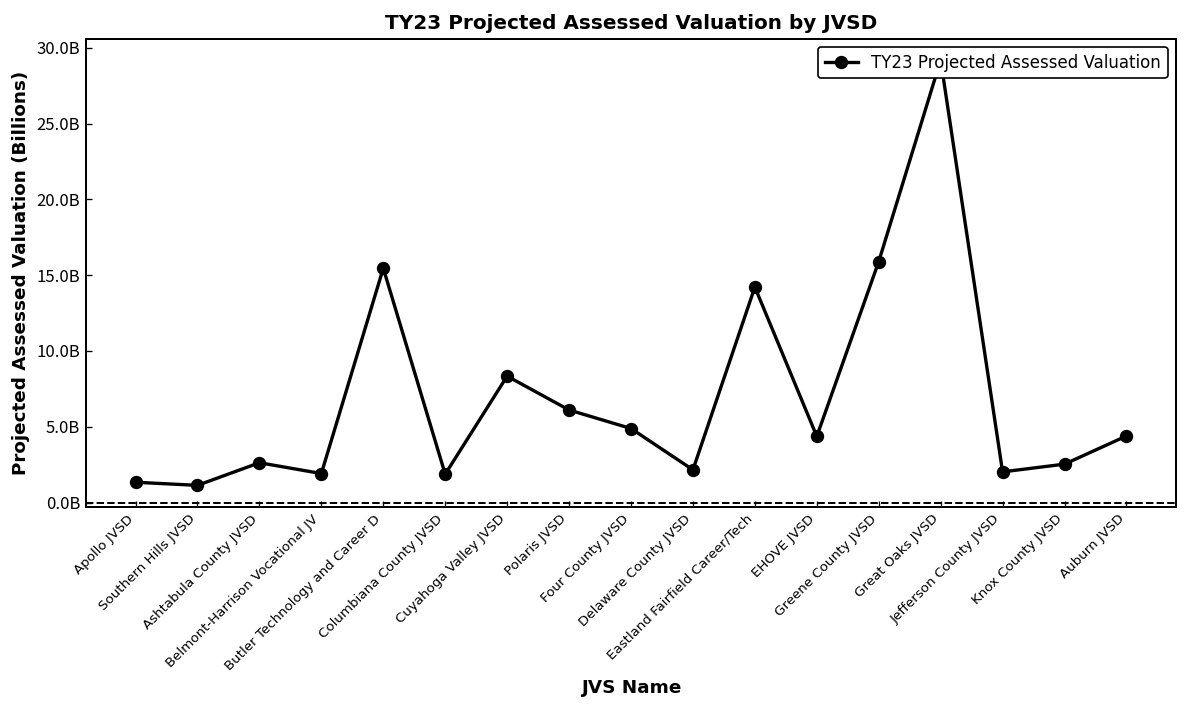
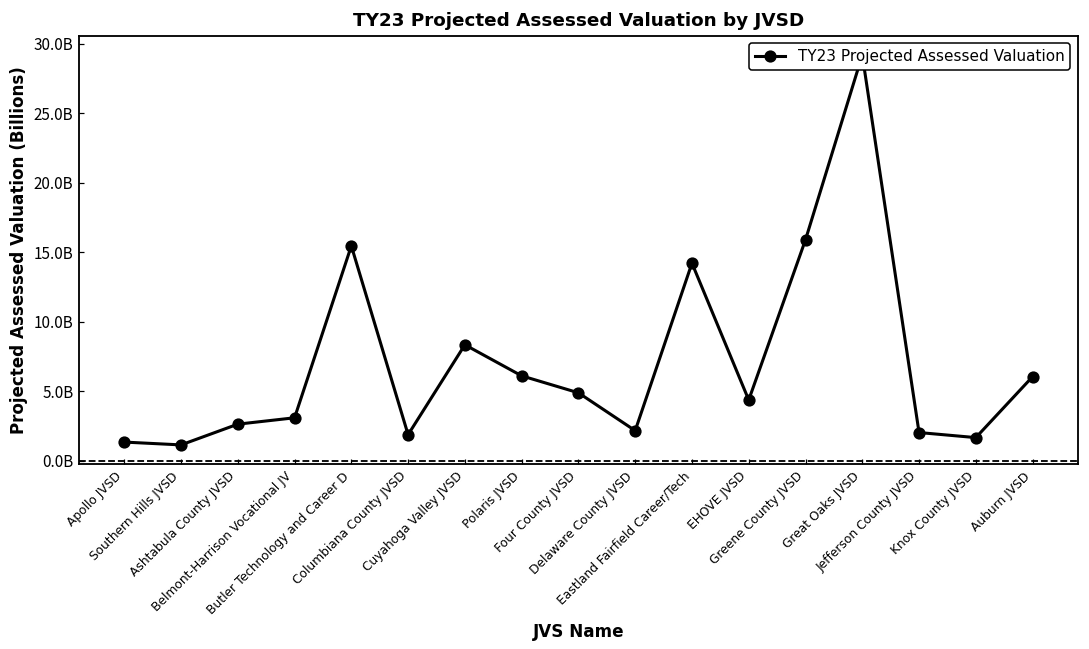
Belmont-Harrison Vocational JV: 1900000000 -> 3100000000
Knox County JVSD: 2500000000 -> 1700000000
Auburn JVSD: 4400000000 -> 6000000000
